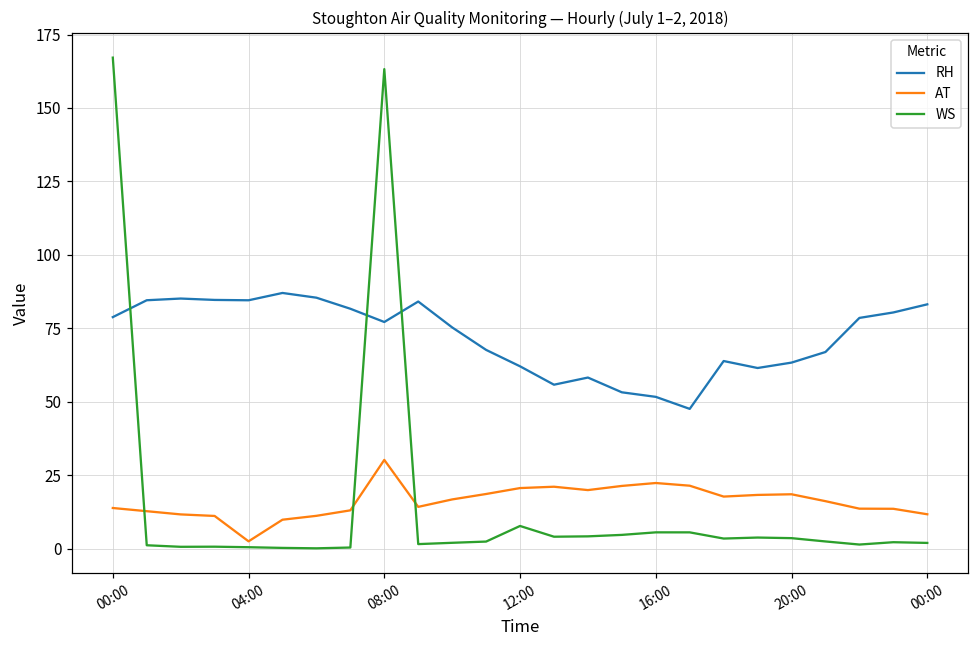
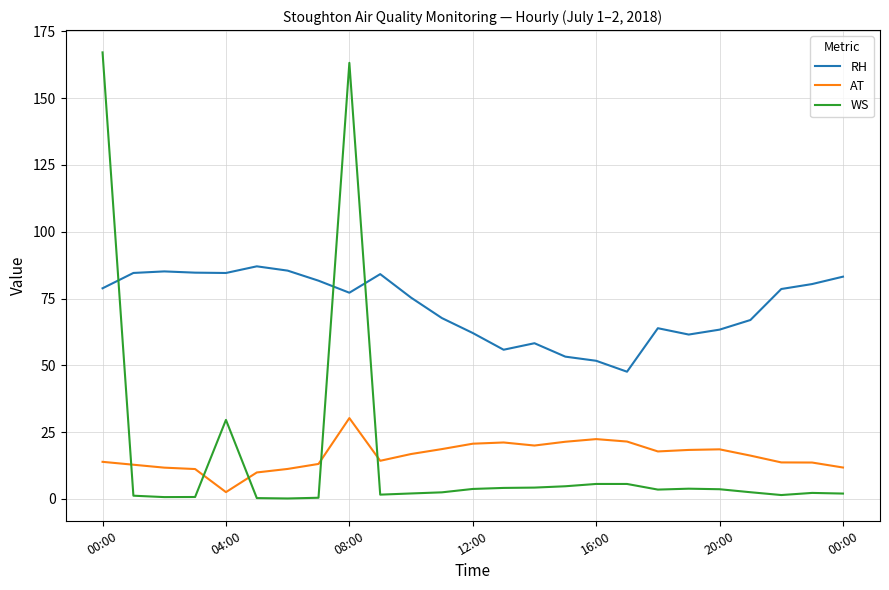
WS, 04:00: 1 -> 30
WS, 12:00: 8 -> 4
